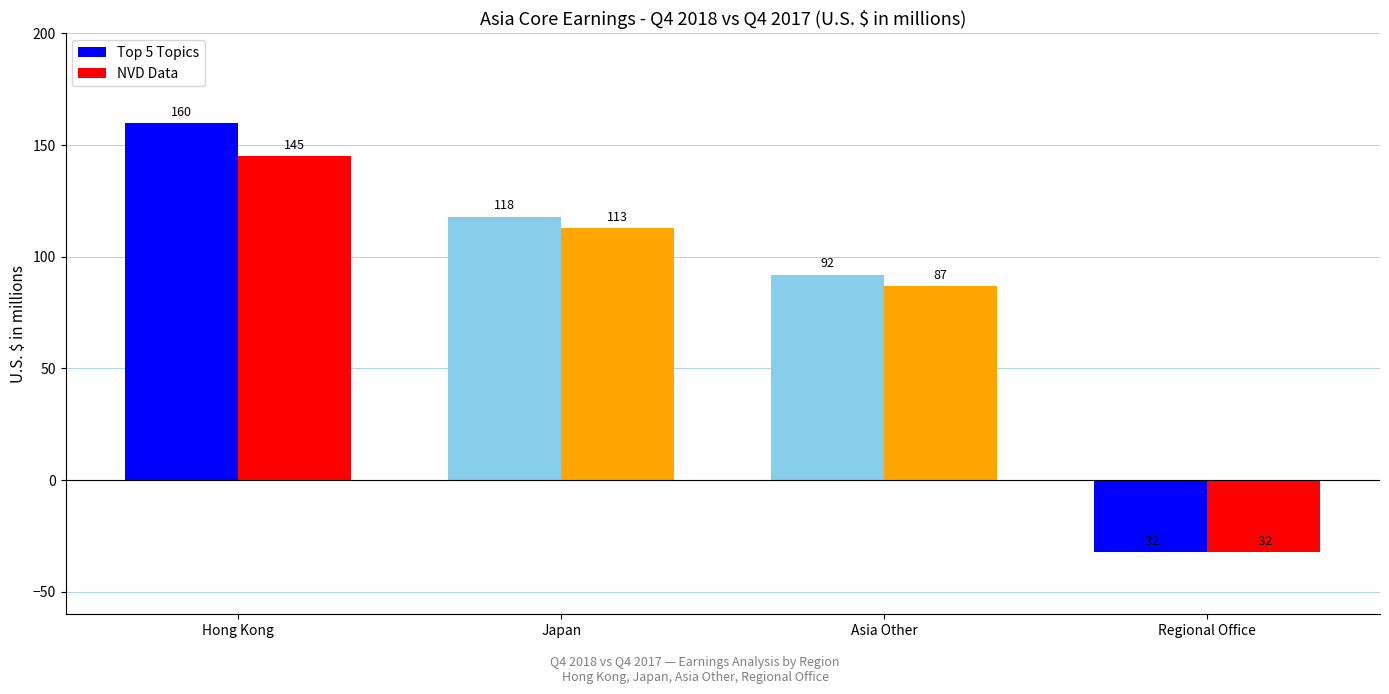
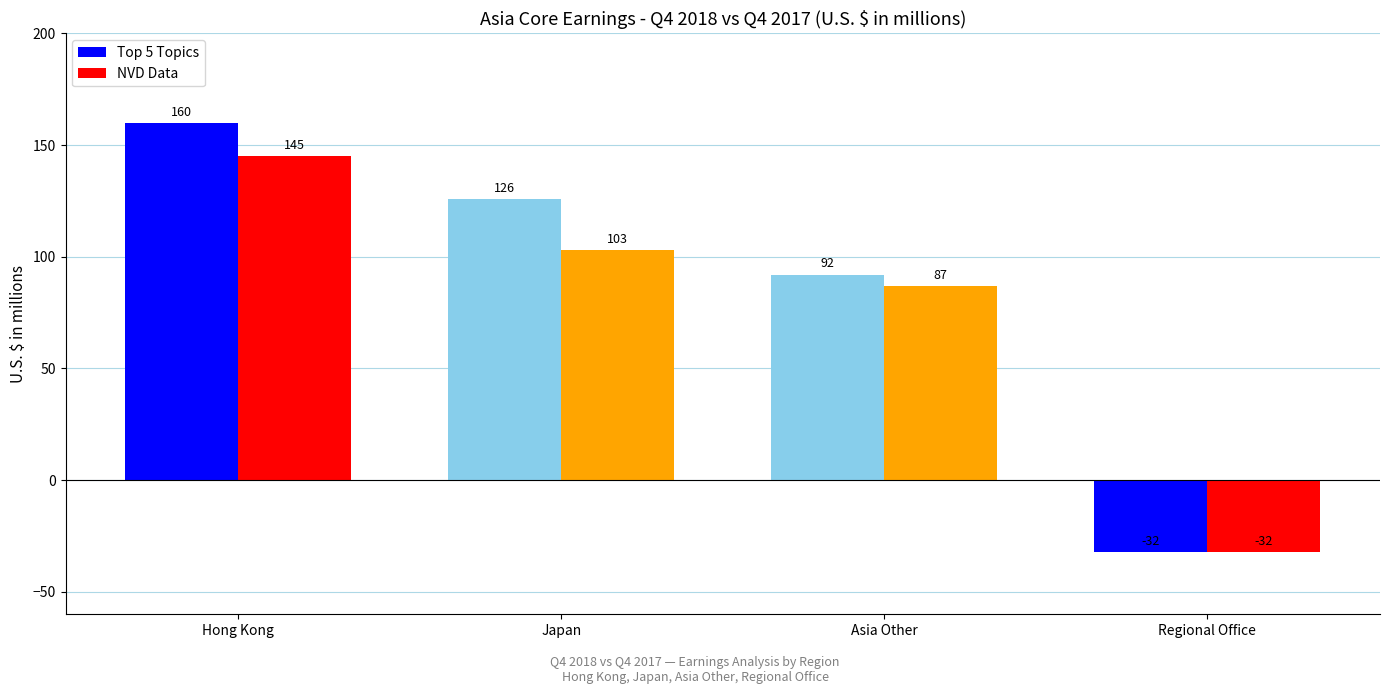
Top 5 Topics, Japan: 118 -> 126
NVD Data, Japan: 113 -> 103
